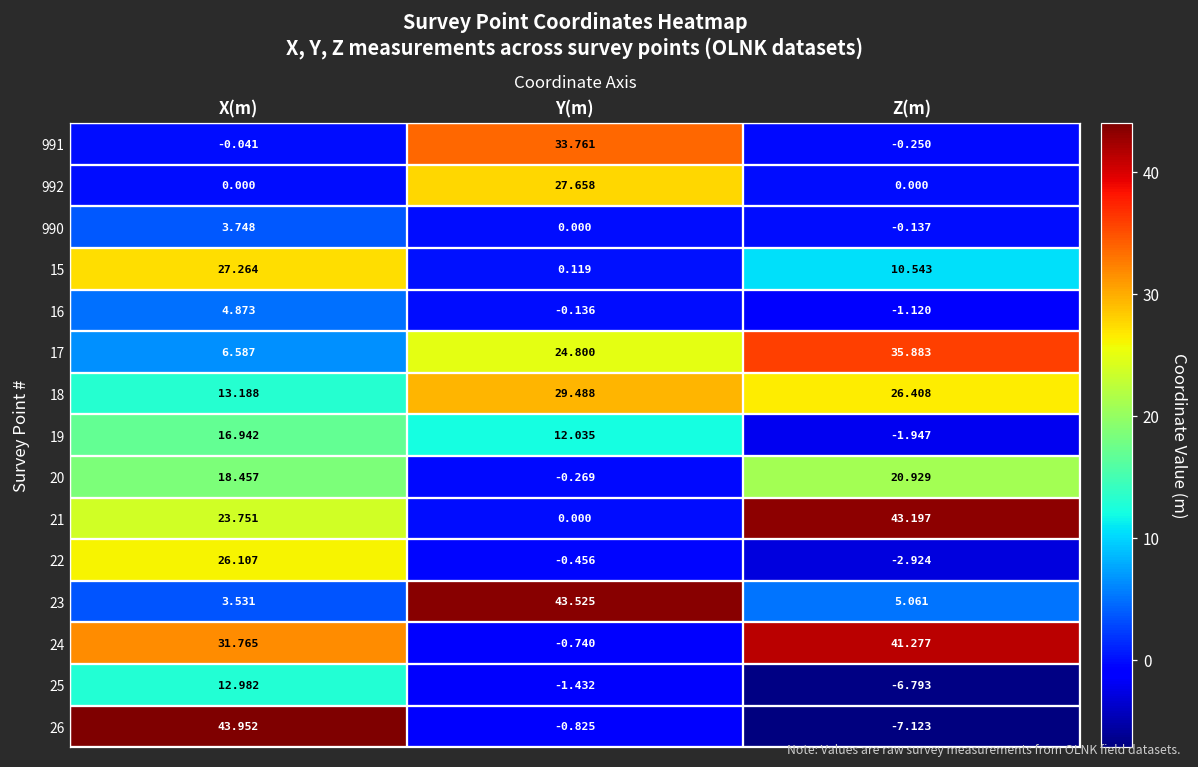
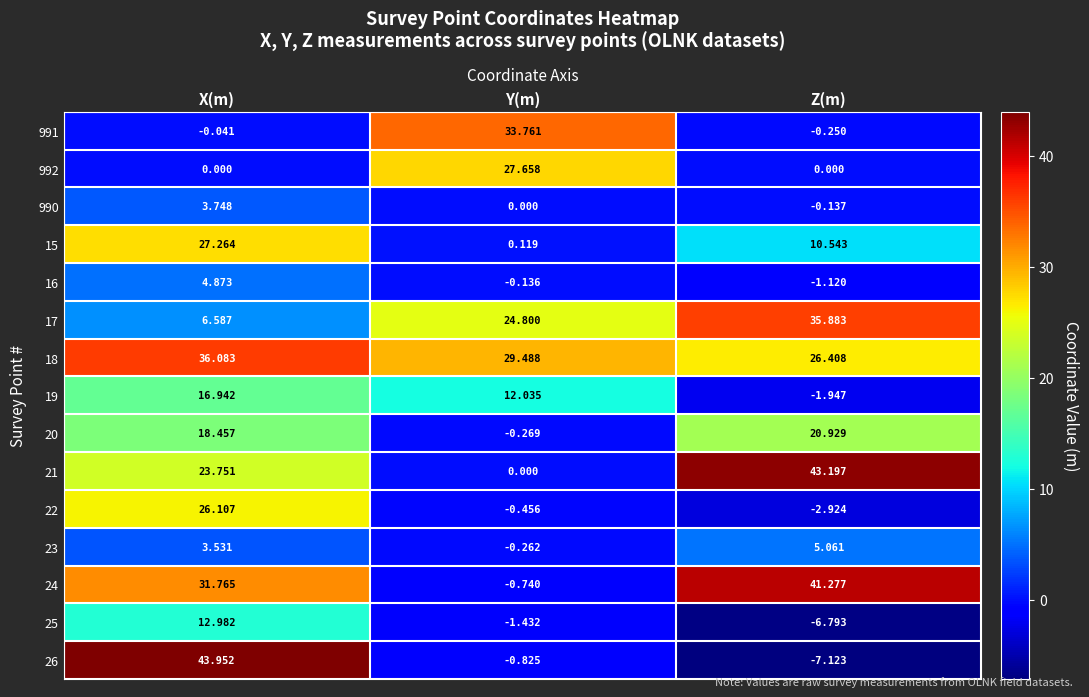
18, X(m): 13.188 -> 36.083
23, Y(m): 43.525 -> -0.262
